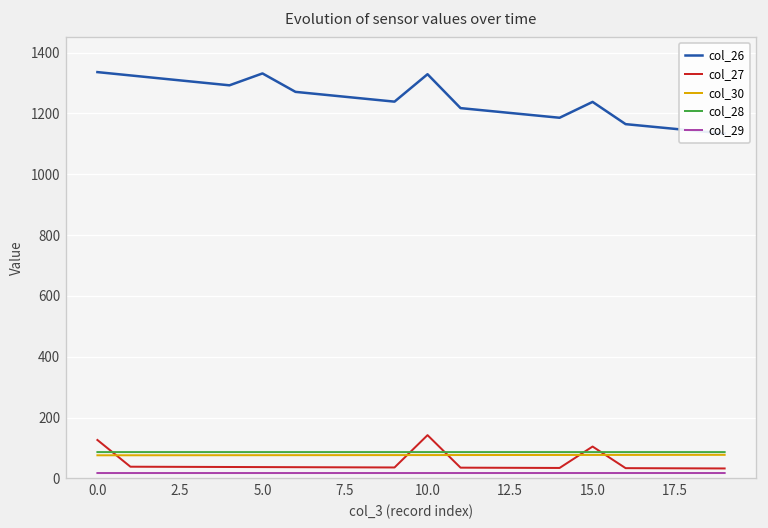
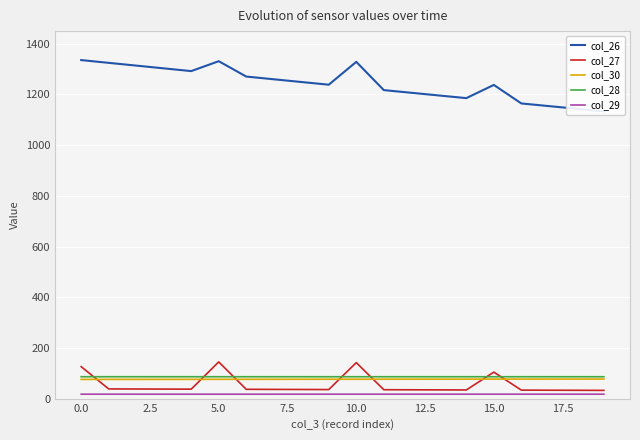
col_27, 5.0: 40 -> 140
